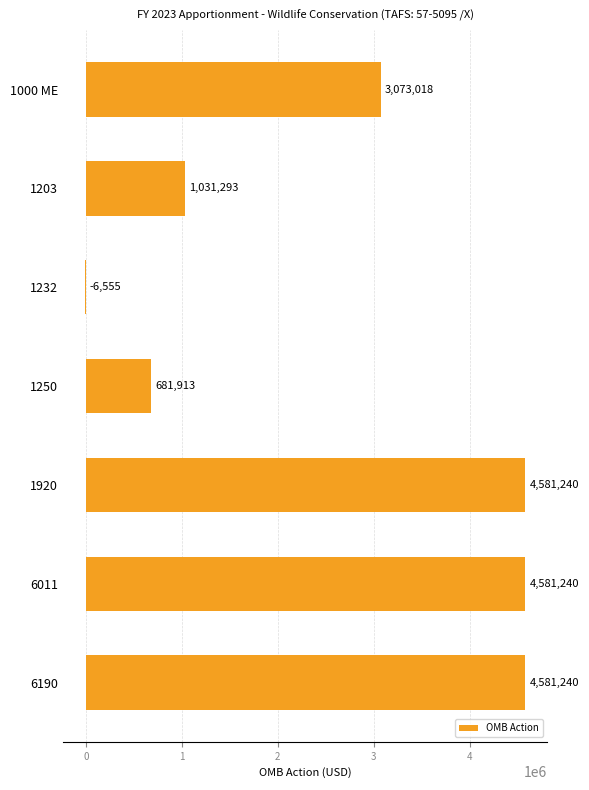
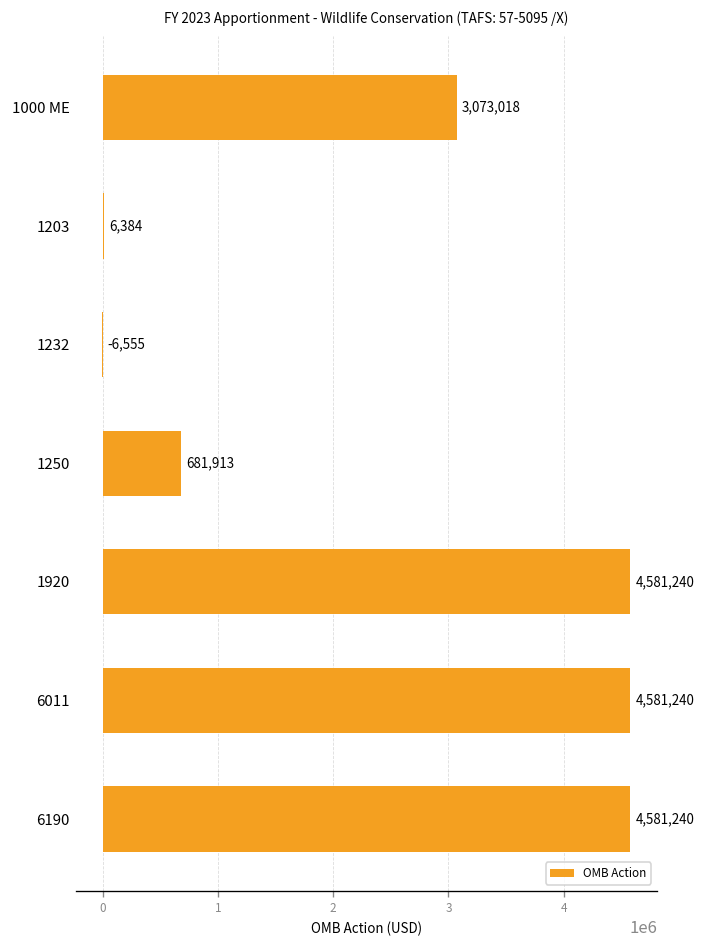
1203: 1,031,293 -> 6,384
